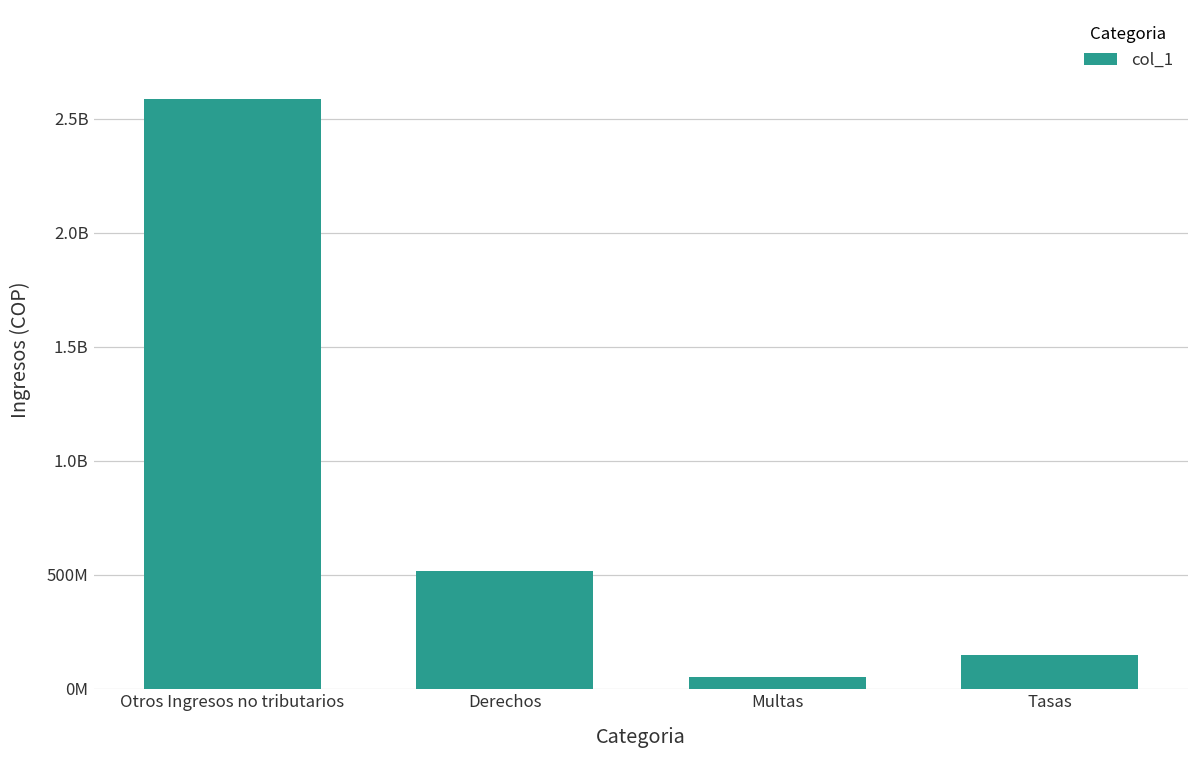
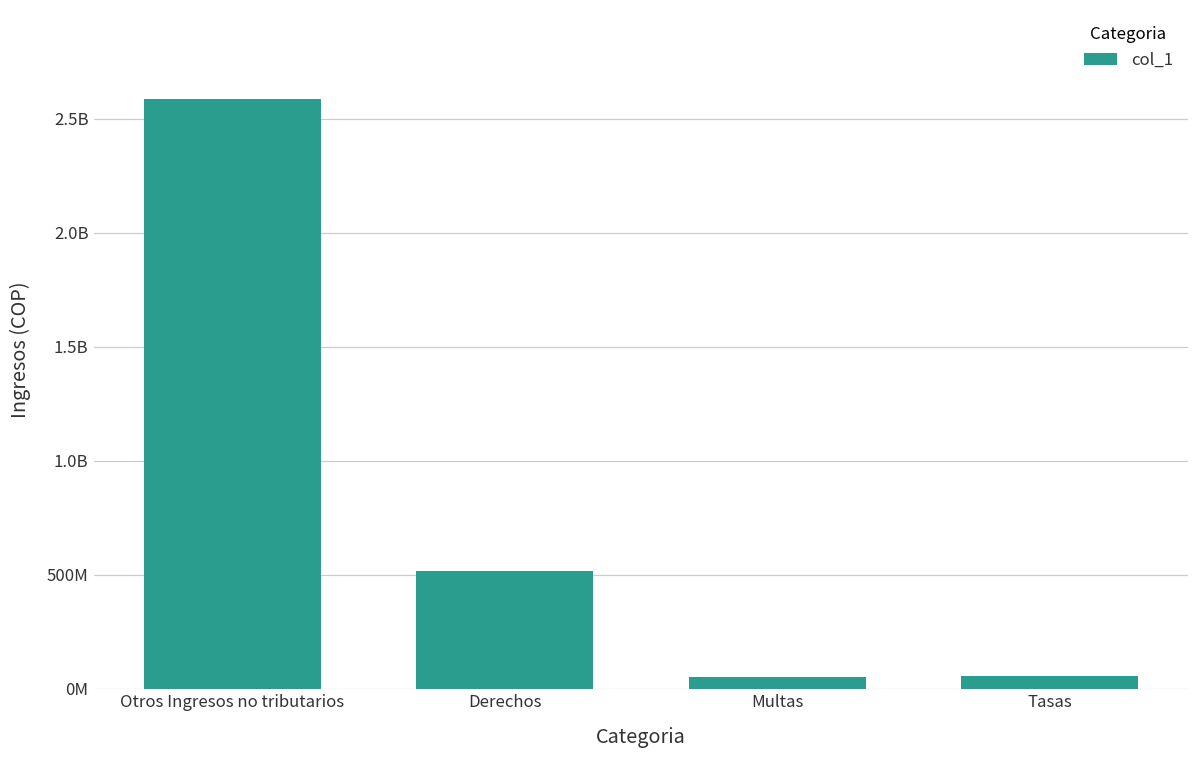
Tasas: 150000000 -> 60000000
